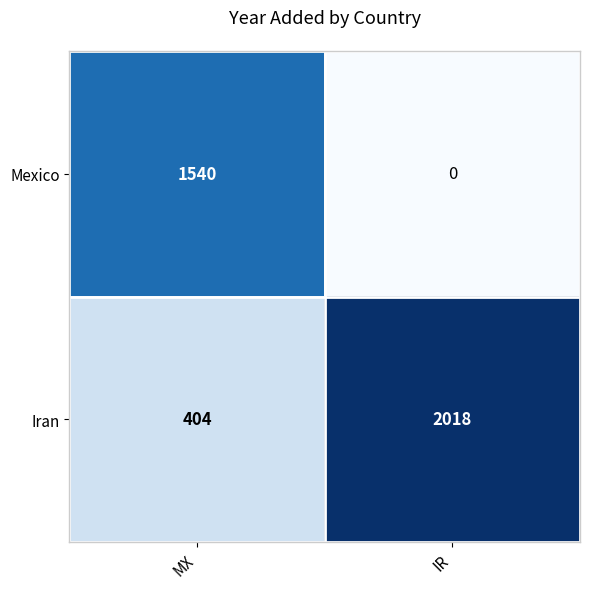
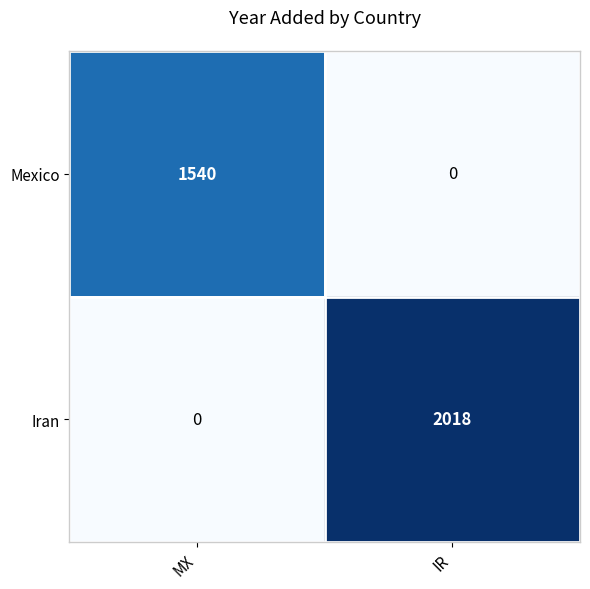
Iran, MX: 404 -> 0
